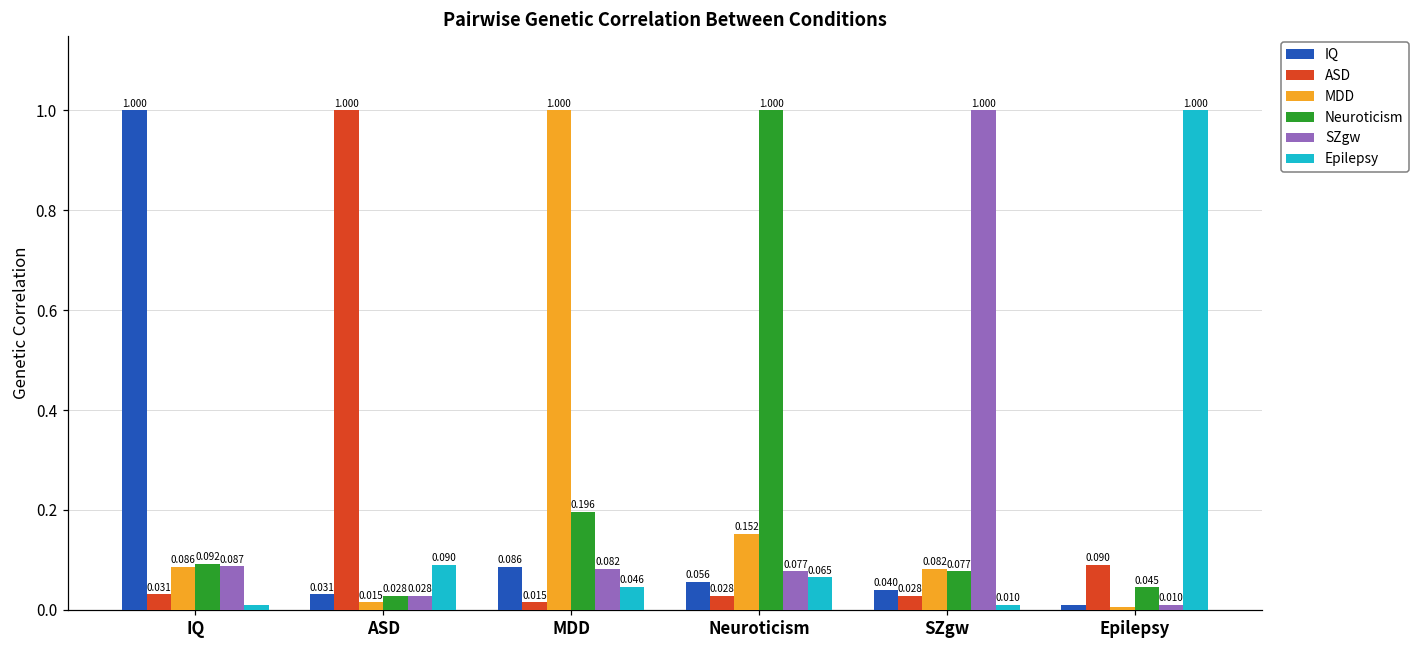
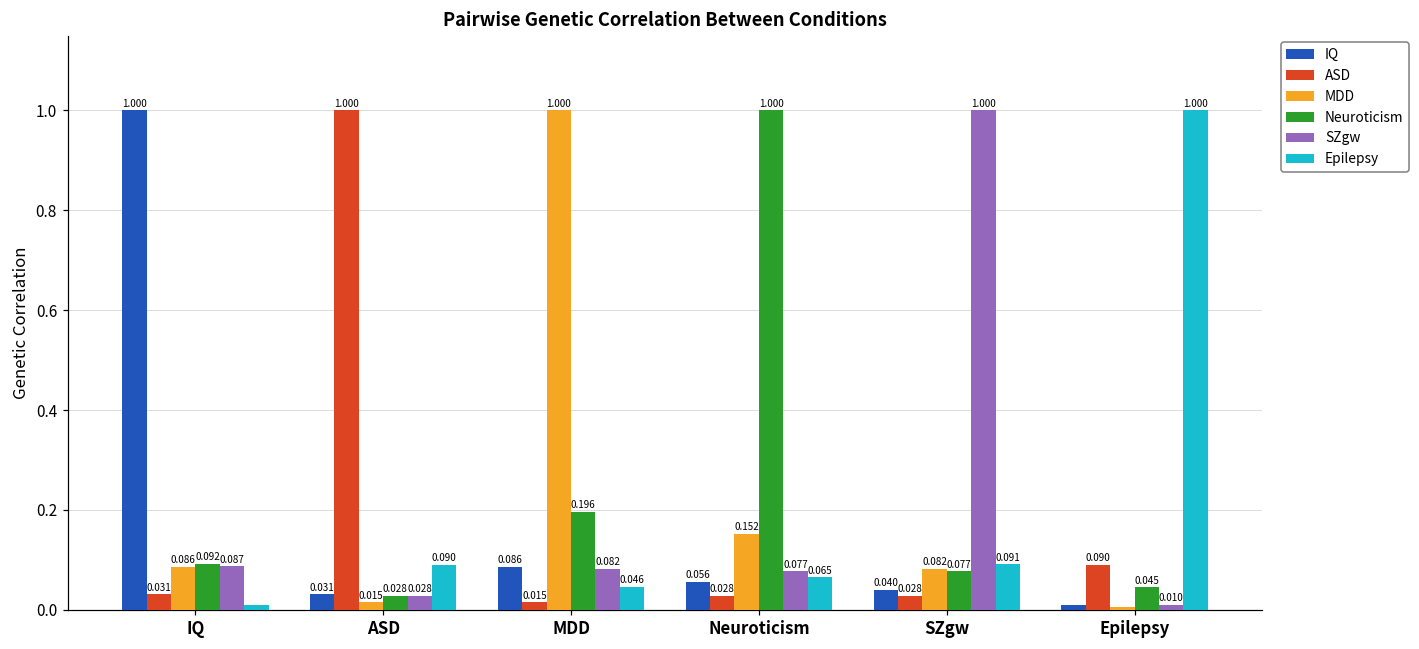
Epilepsy, SZgw: 0.010 -> 0.091
